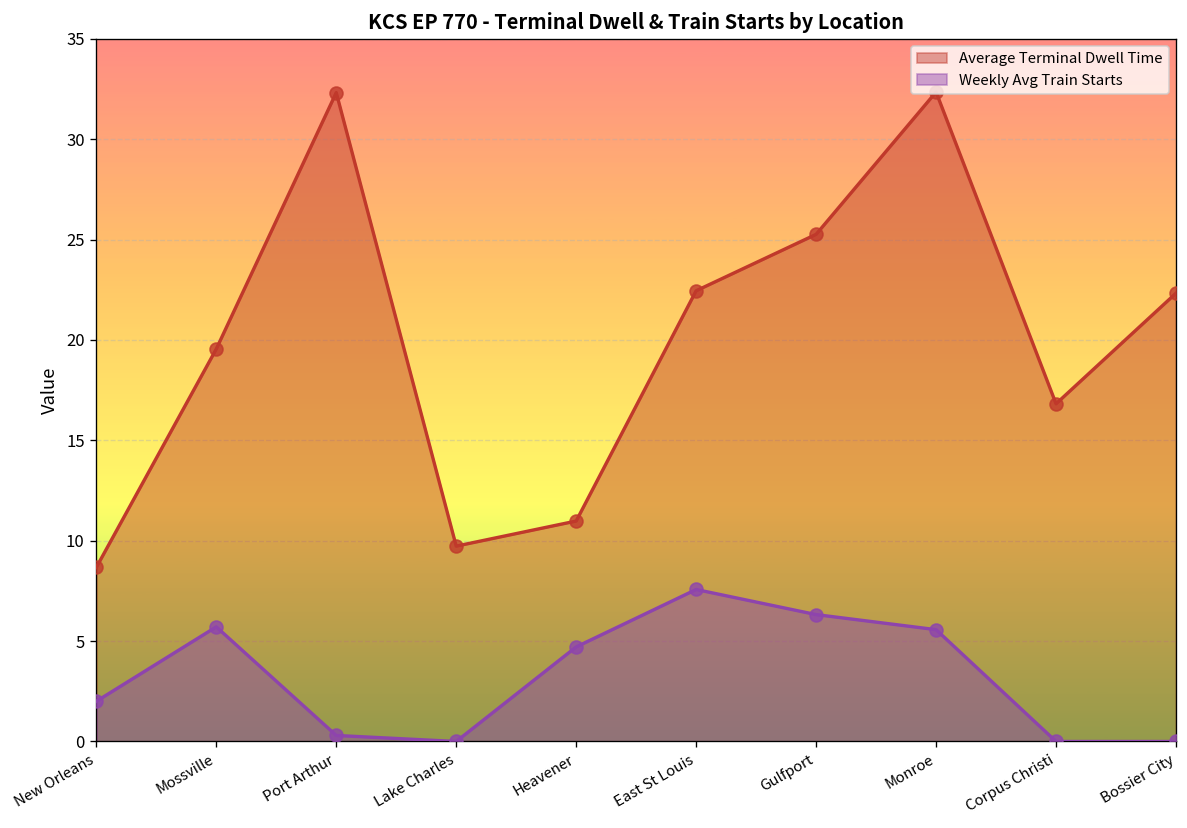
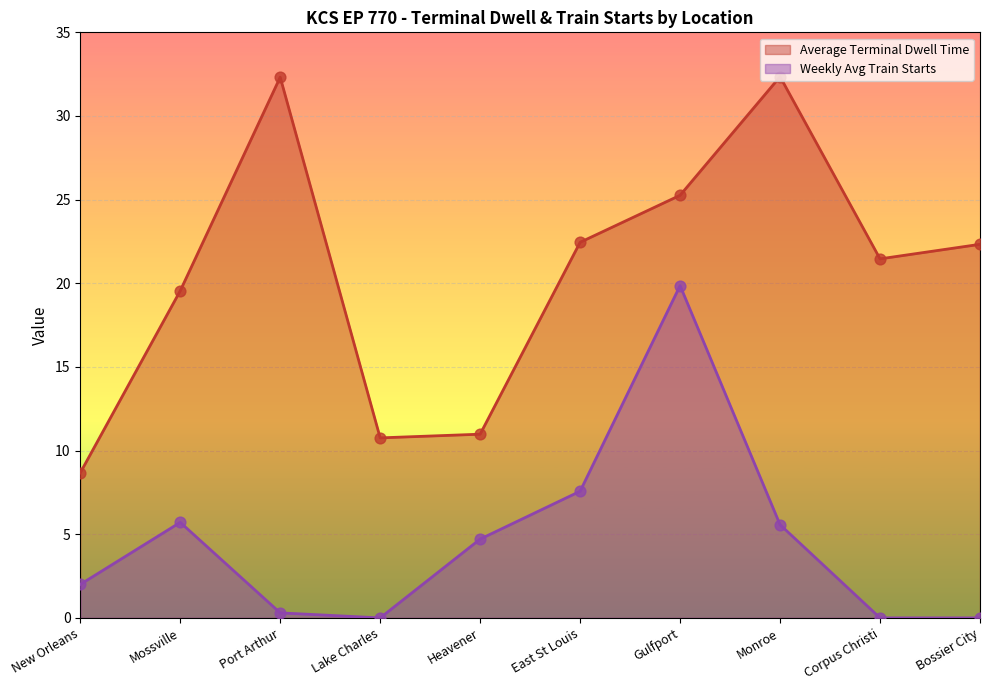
Average Terminal Dwell Time, Lake Charles: 9.7 -> 10.8
Weekly Avg Train Starts, Gulfport: 6.3 -> 19.9
Average Terminal Dwell Time, Corpus Christi: 16.8 -> 21.5
